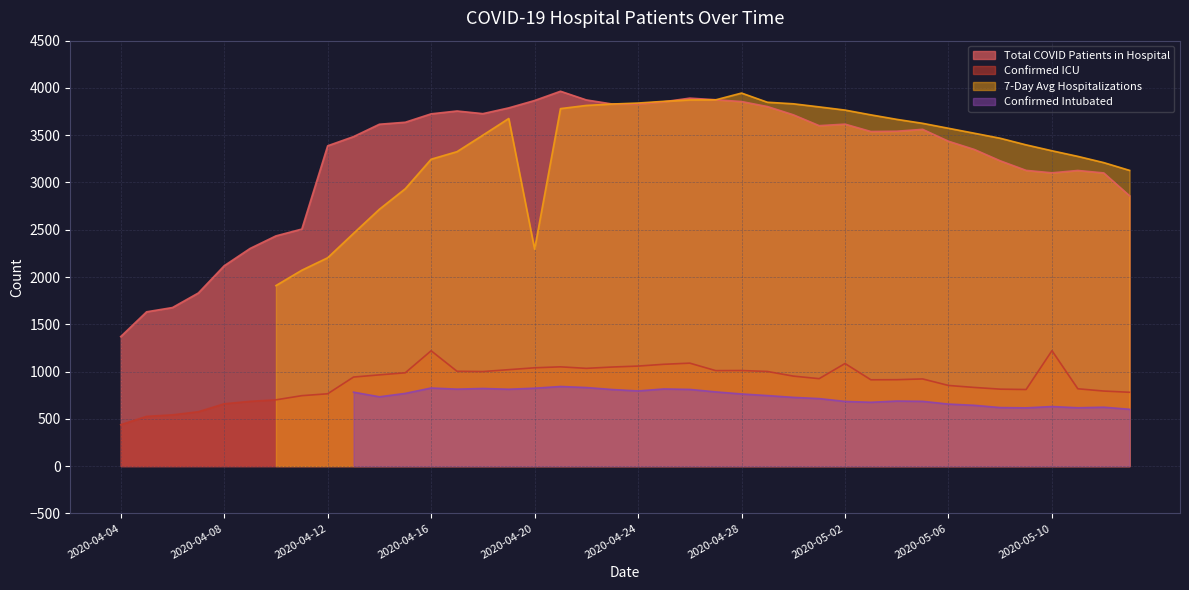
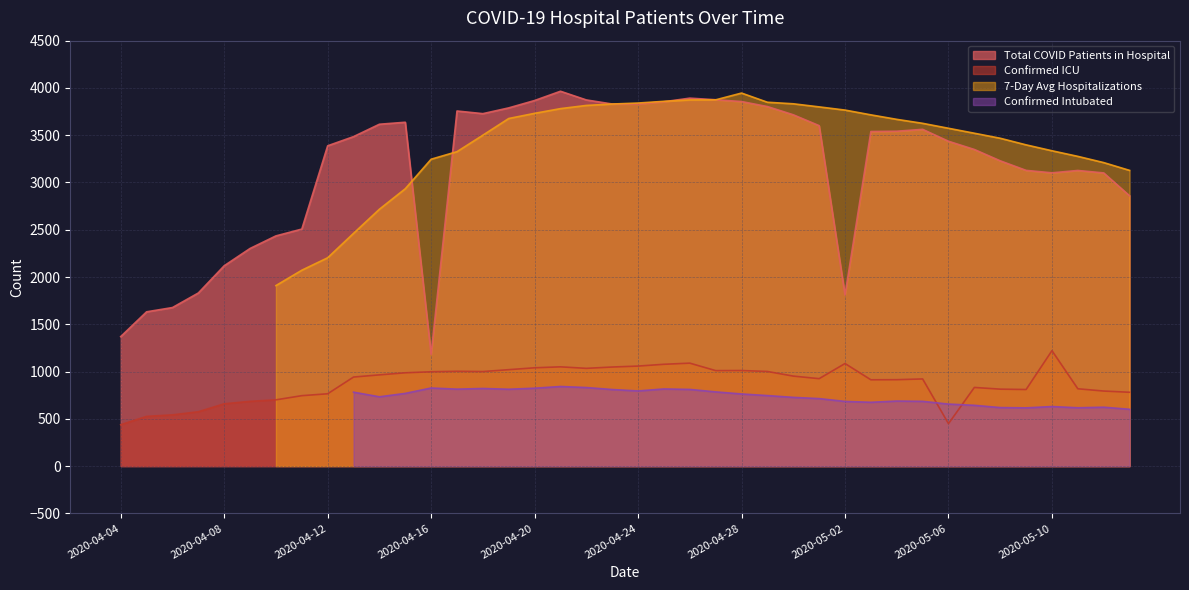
Total COVID Patients in Hospital, 2020-04-16: 3700 -> 1200
Confirmed ICU, 2020-04-16: 1200 -> 1000
7-Day Avg Hospitalizations, 2020-04-20: 2300 -> 3700
Total COVID Patients in Hospital, 2020-05-02: 3600 -> 1800
Confirmed ICU, 2020-05-06: 900 -> 400
